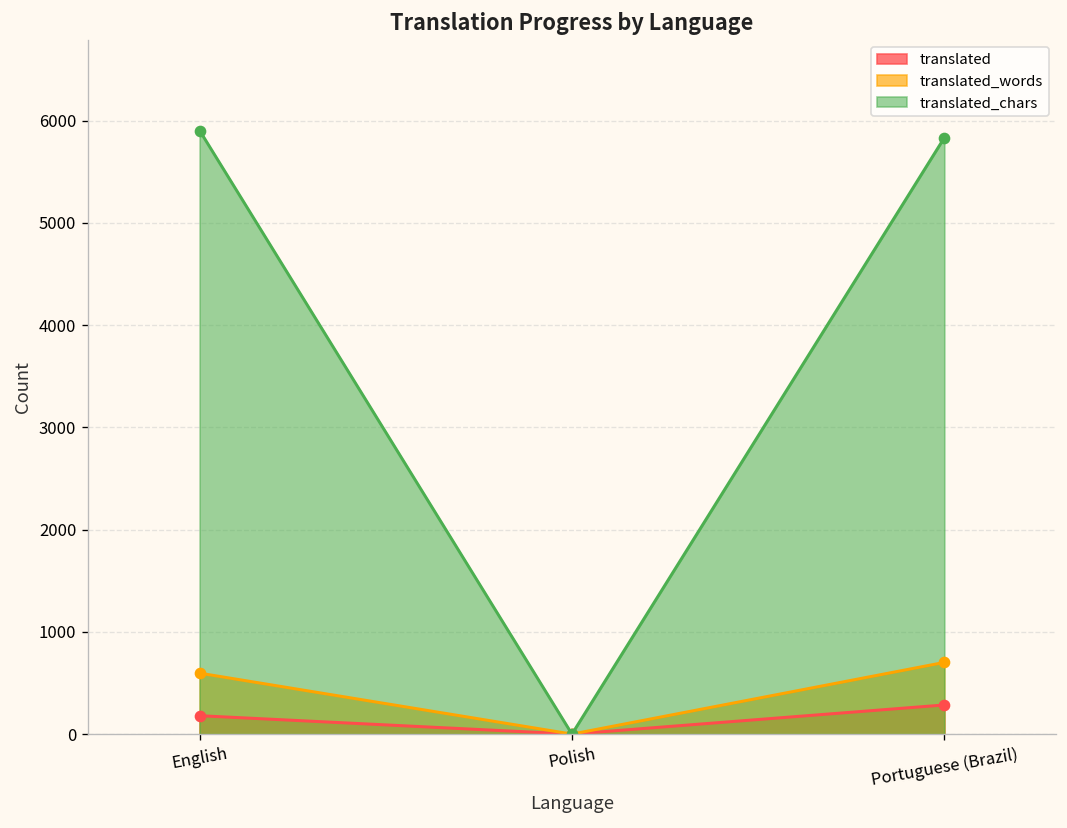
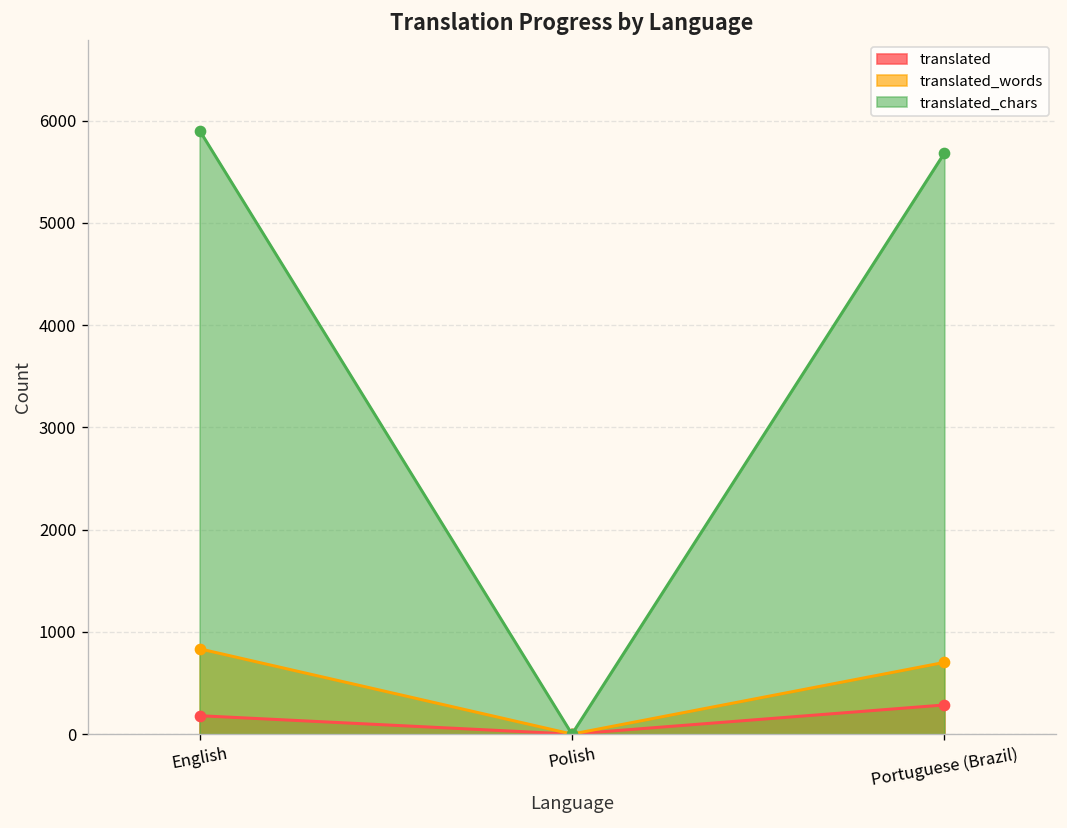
translated_words, English: 600 -> 800
translated_chars, Portuguese (Brazil): 5800 -> 5700
